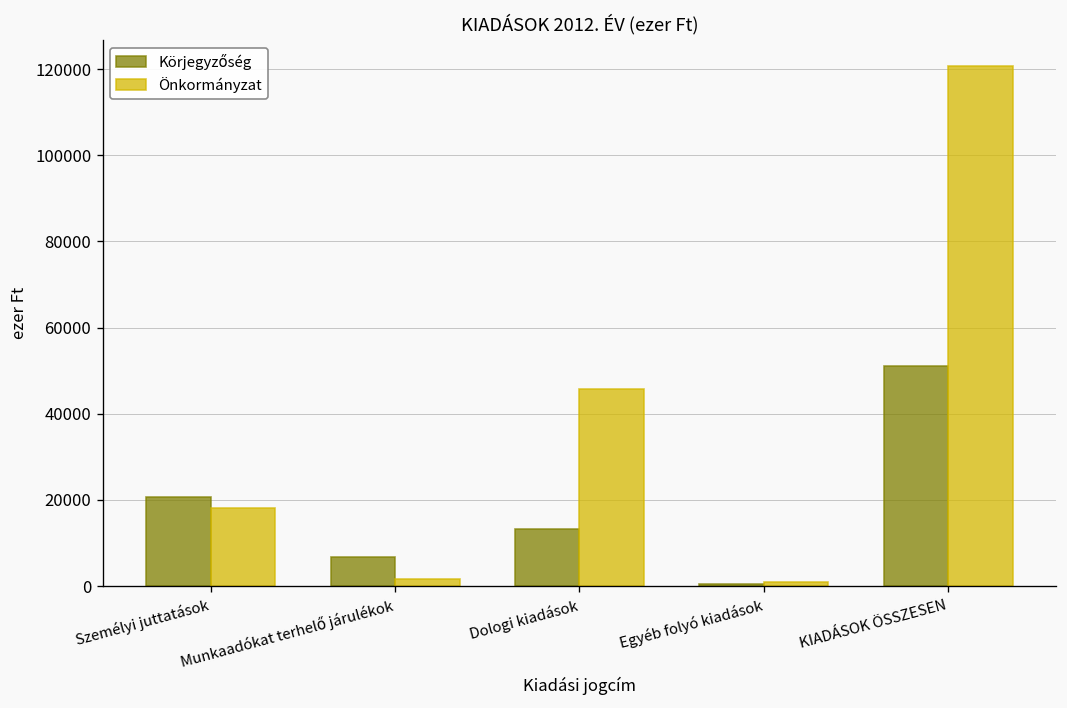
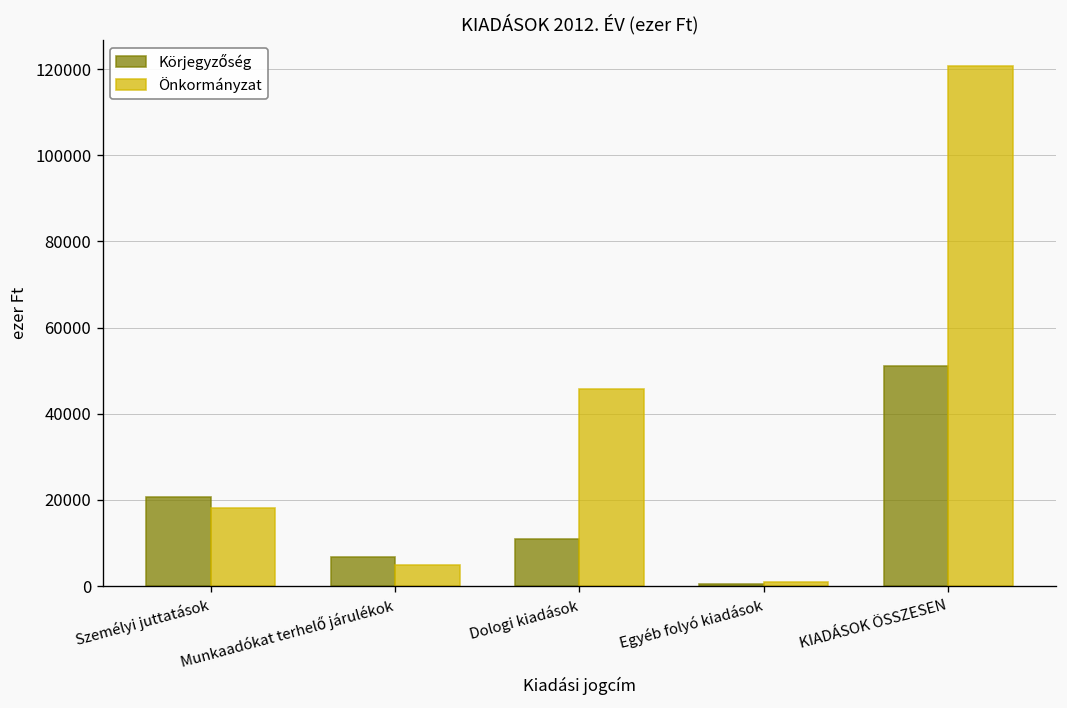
Önkormányzat, Munkaadókat terhelő járulékok: 2000 -> 5000
Körjegyzőség, Dologi kiadások: 13000 -> 11000
